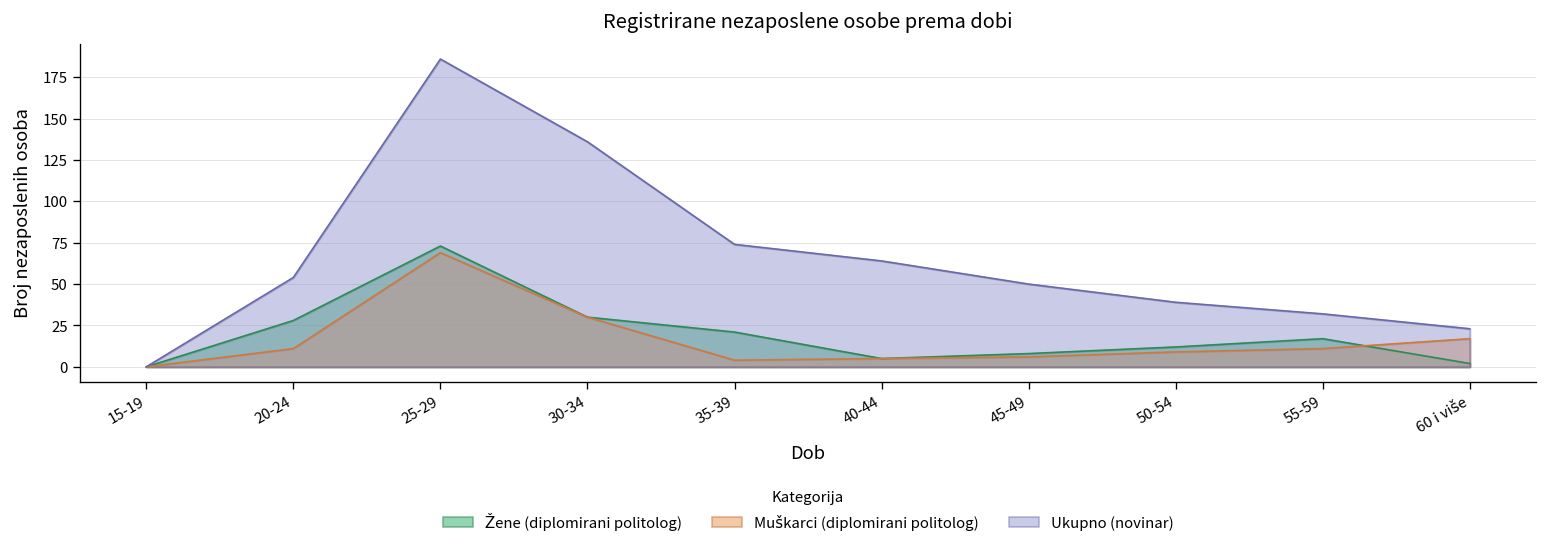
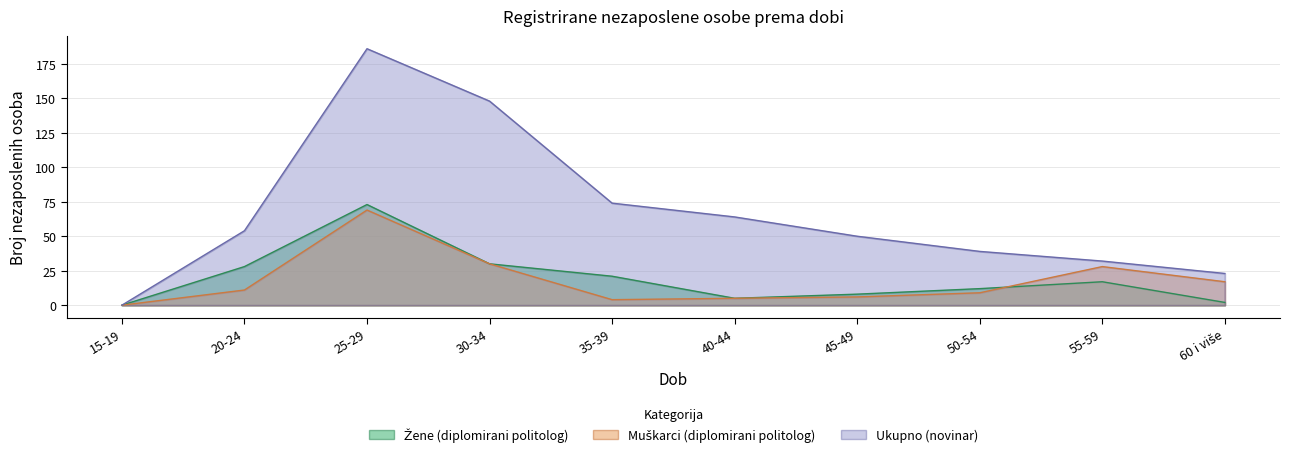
Ukupno (novinar), 30-34: 136 -> 148
Muškarci (diplomirani politolog), 55-59: 11 -> 28
